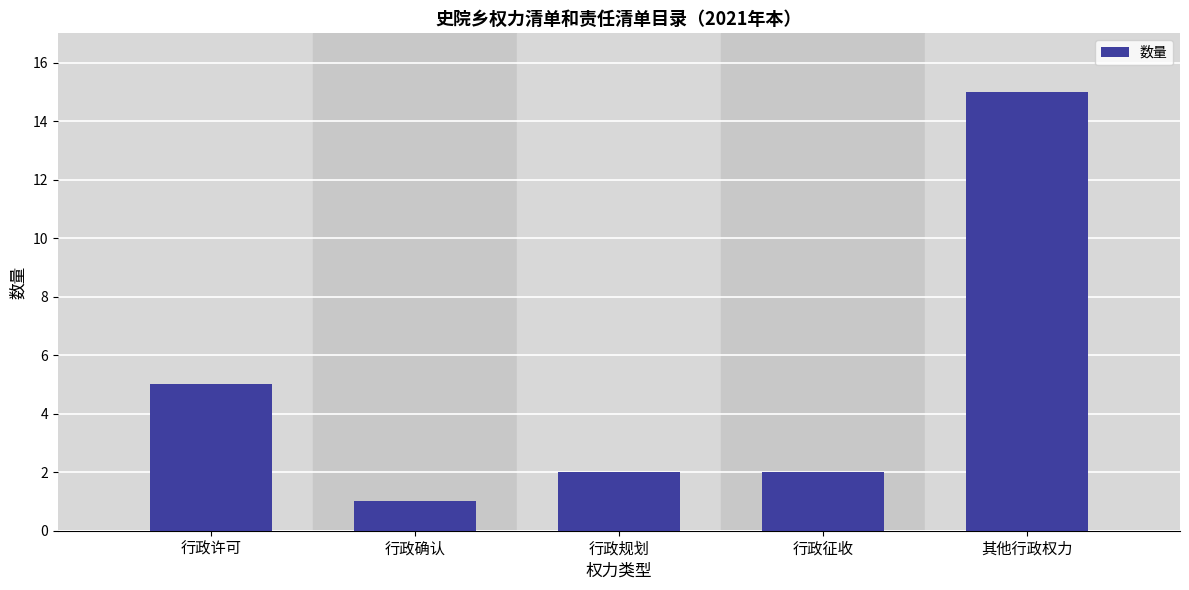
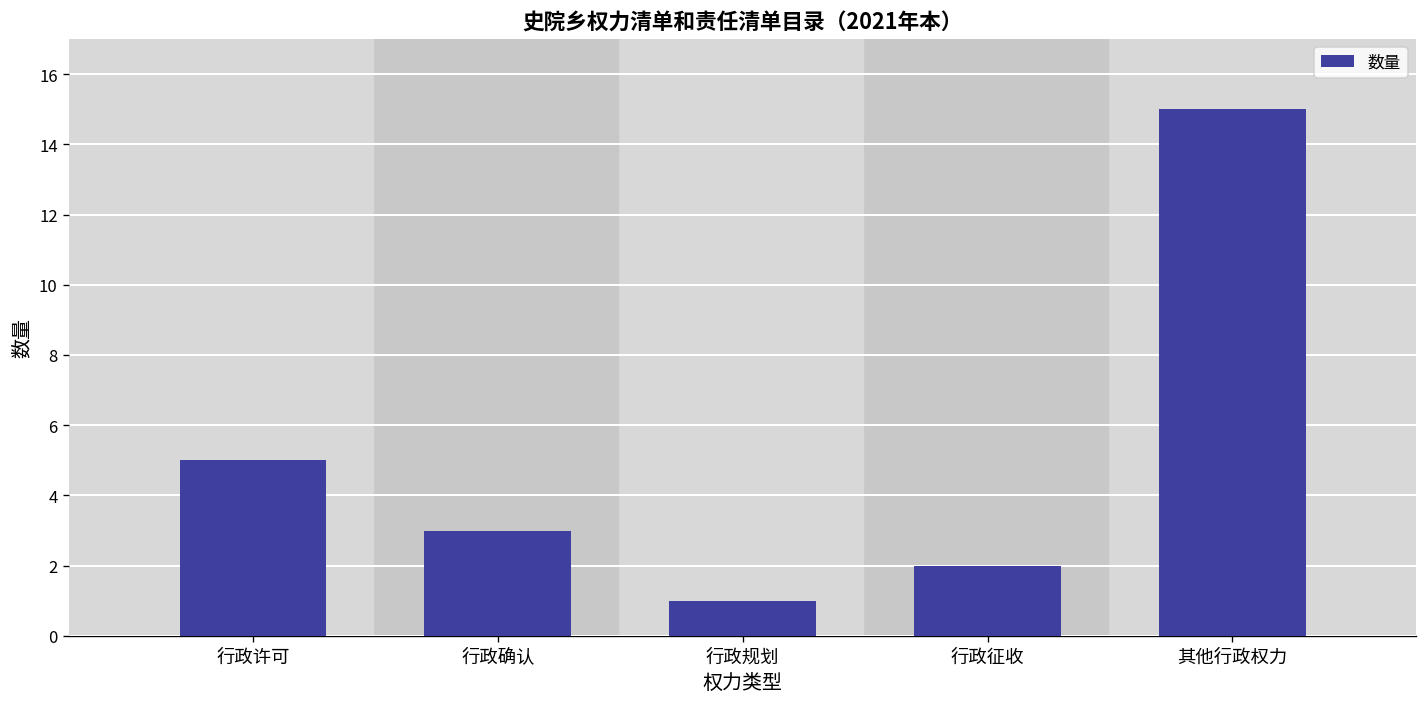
行政确认: 1 -> 3
行政规划: 2 -> 1
